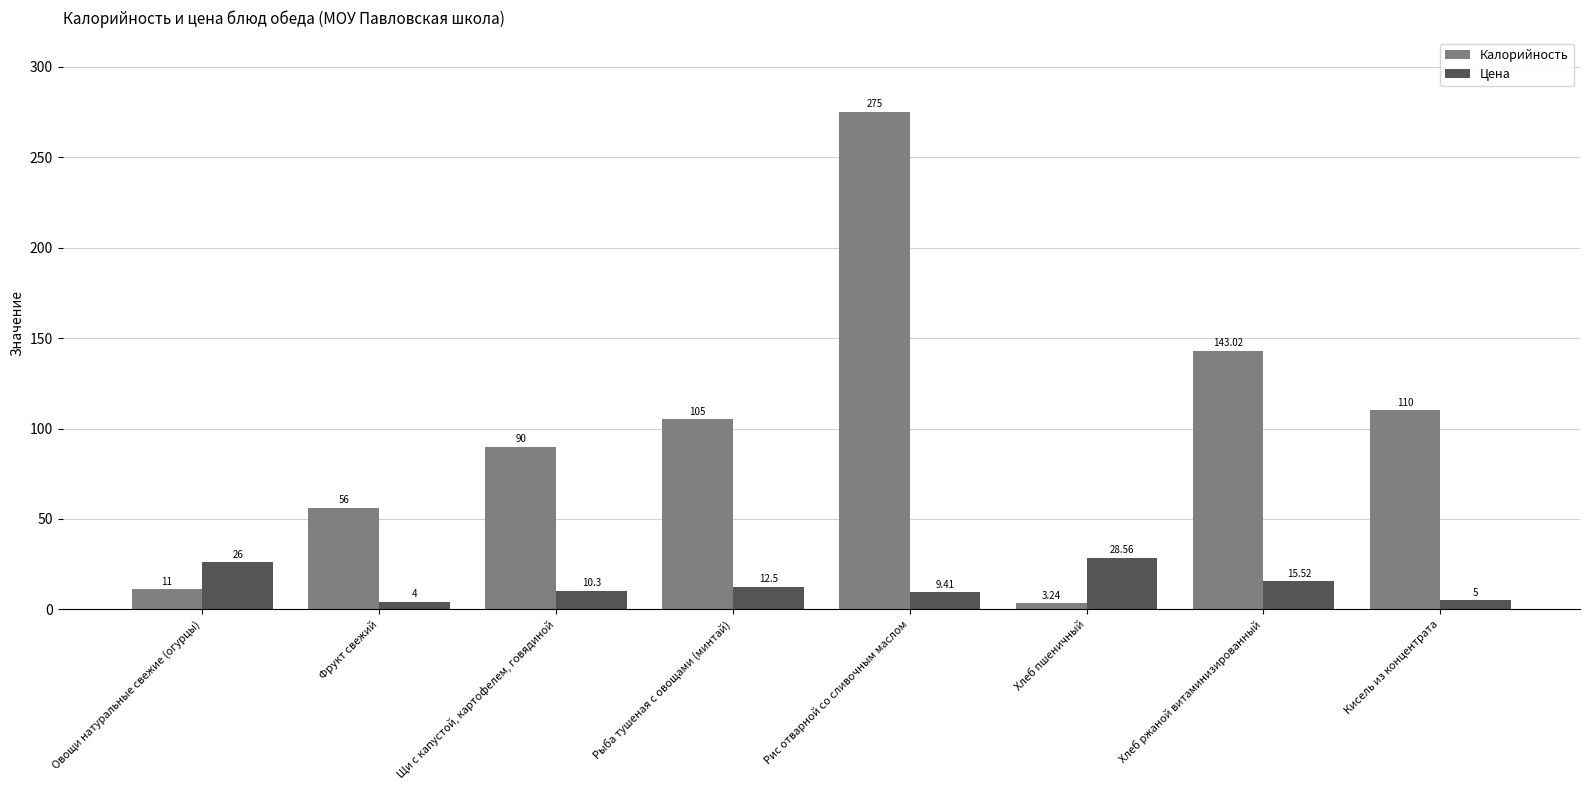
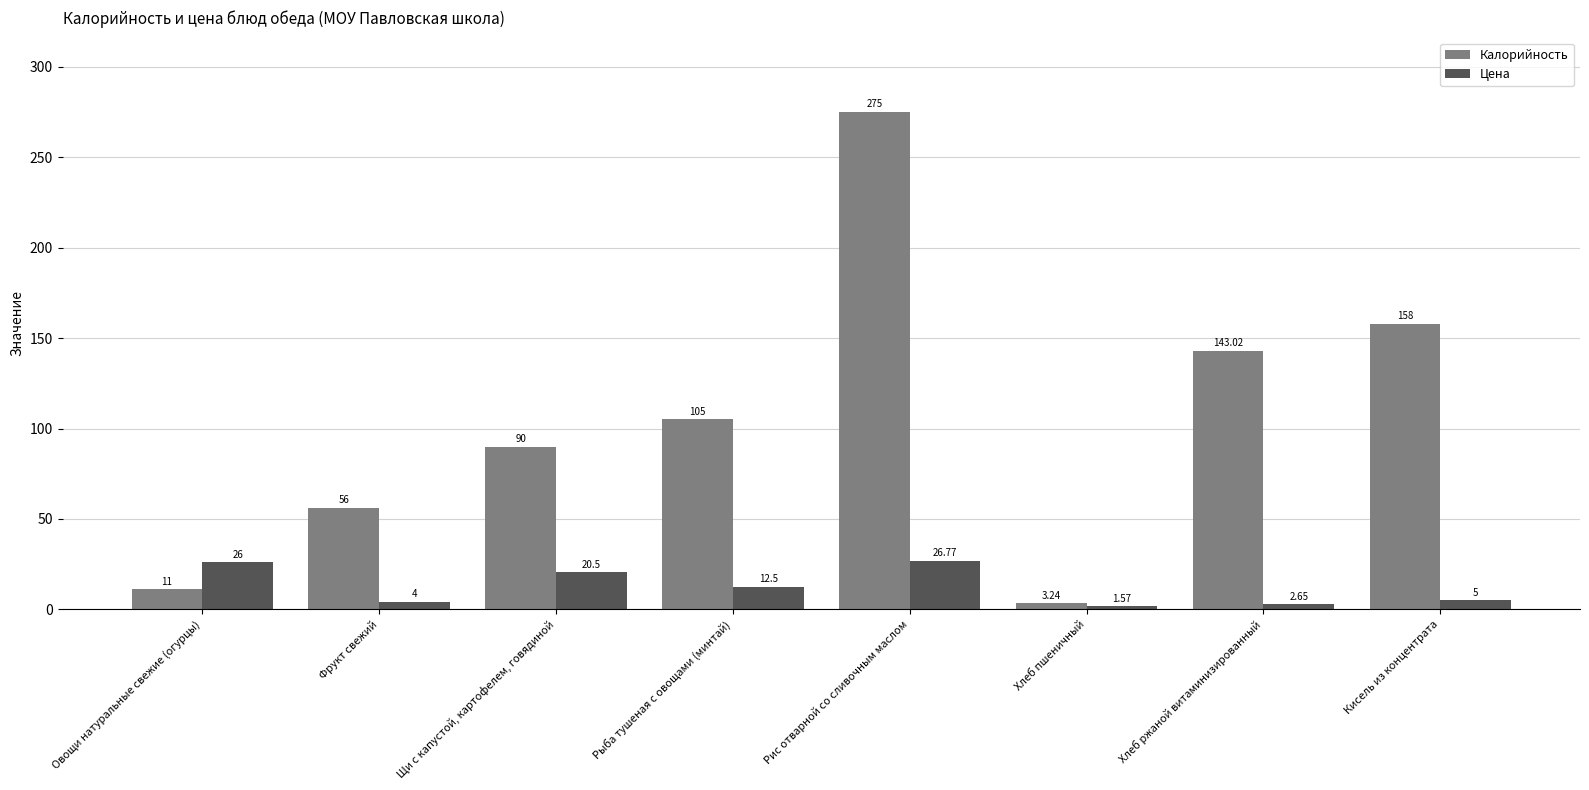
Цена, Щи с капустой, картофелем, говядиной: 10.3 -> 20.5
Цена, Рис отварной со сливочным маслом: 9.41 -> 26.77
Цена, Хлеб пшеничный: 28.56 -> 1.57
Цена, Хлеб ржаной витаминизированный: 15.52 -> 2.65
Калорийность, Кисель из концентрата: 110 -> 158
